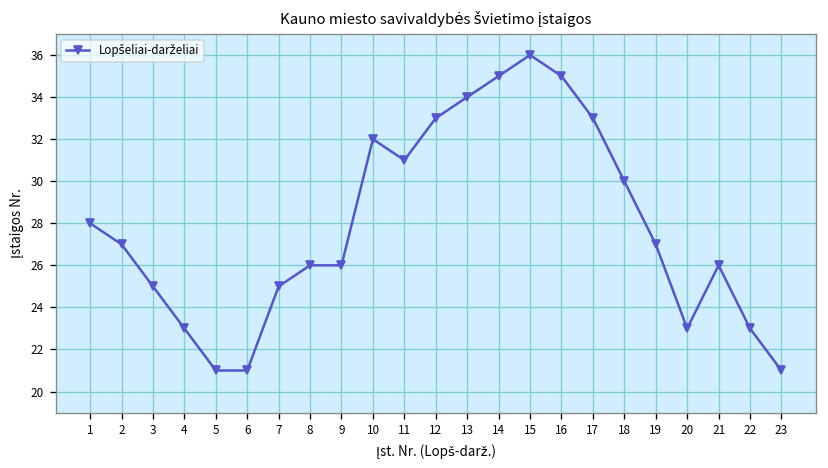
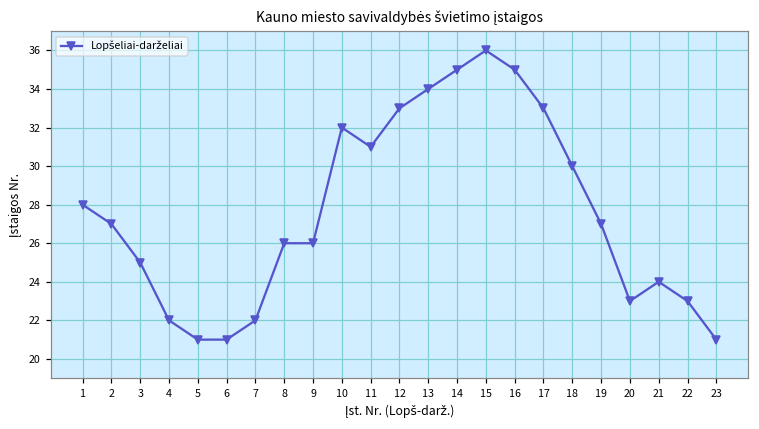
4: 23 -> 22
7: 25 -> 22
21: 26 -> 24
